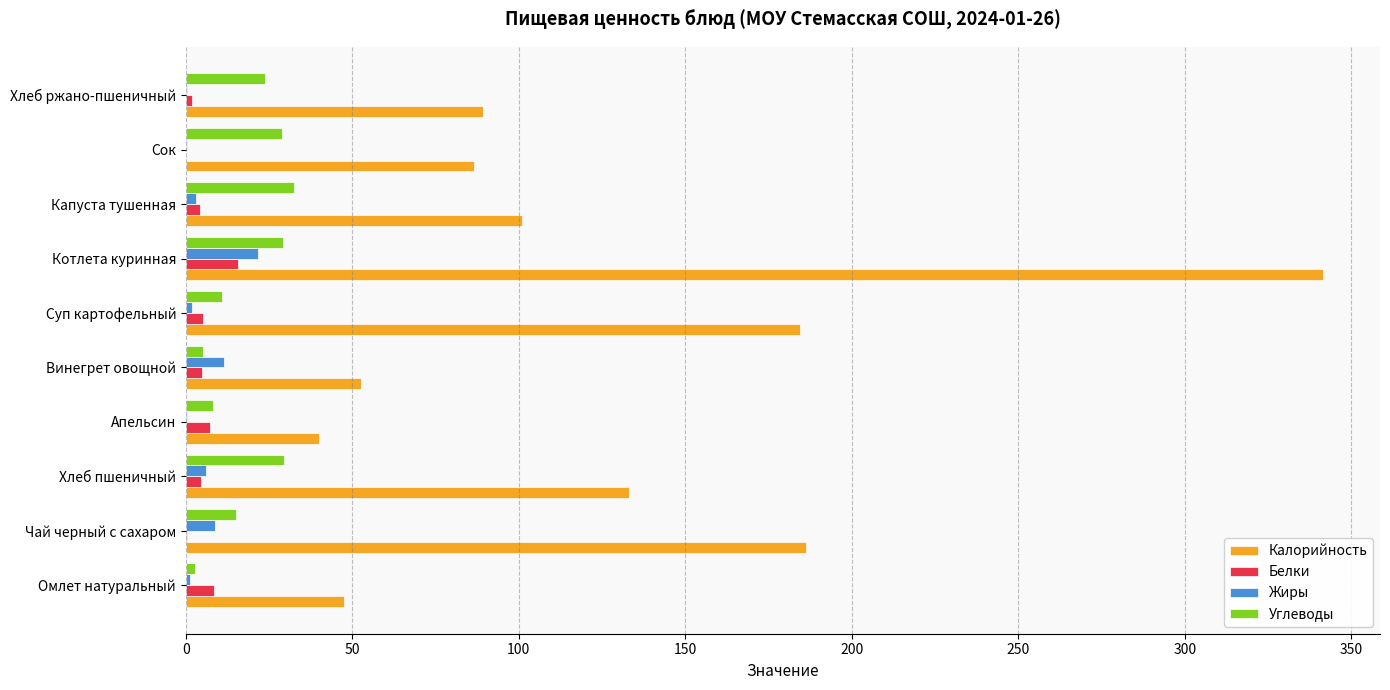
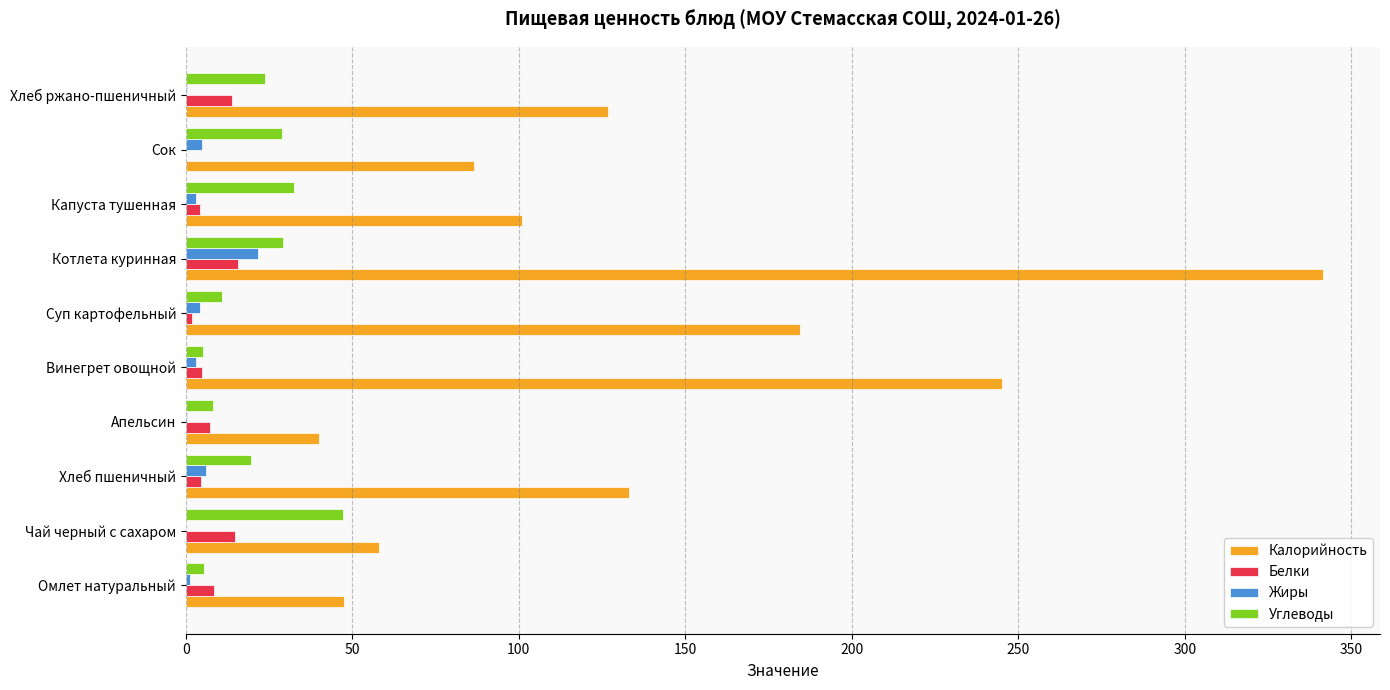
Белки, Хлеб ржано-пшеничный: 2 -> 14
Калорийность, Хлеб ржано-пшеничный: 89 -> 127
Жиры, Сок: 0 -> 5
Жиры, Суп картофельный: 2 -> 4
Белки, Суп картофельный: 5 -> 2
Жиры, Винегрет овощной: 12 -> 3
Калорийность, Винегрет овощной: 53 -> 245
Углеводы, Хлеб пшеничный: 30 -> 20
Углеводы, Чай черный с сахаром: 15 -> 47
Жиры, Чай черный с сахаром: 9 -> 0
Белки, Чай черный с сахаром: 0 -> 15
Калорийность, Чай черный с сахаром: 186 -> 58
Углеводы, Омлет натуральный: 3 -> 5
